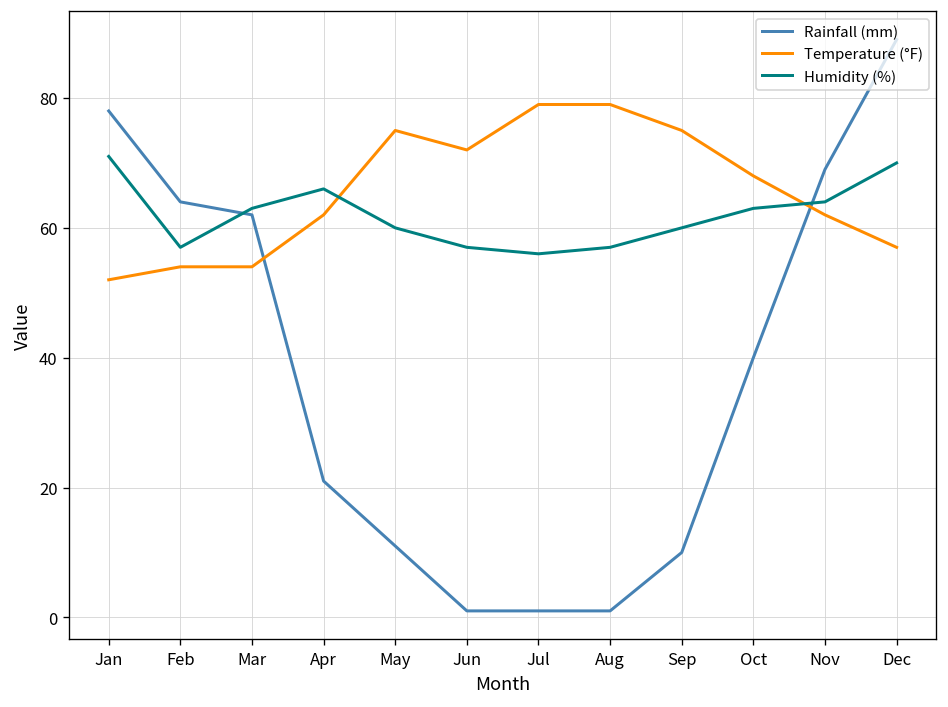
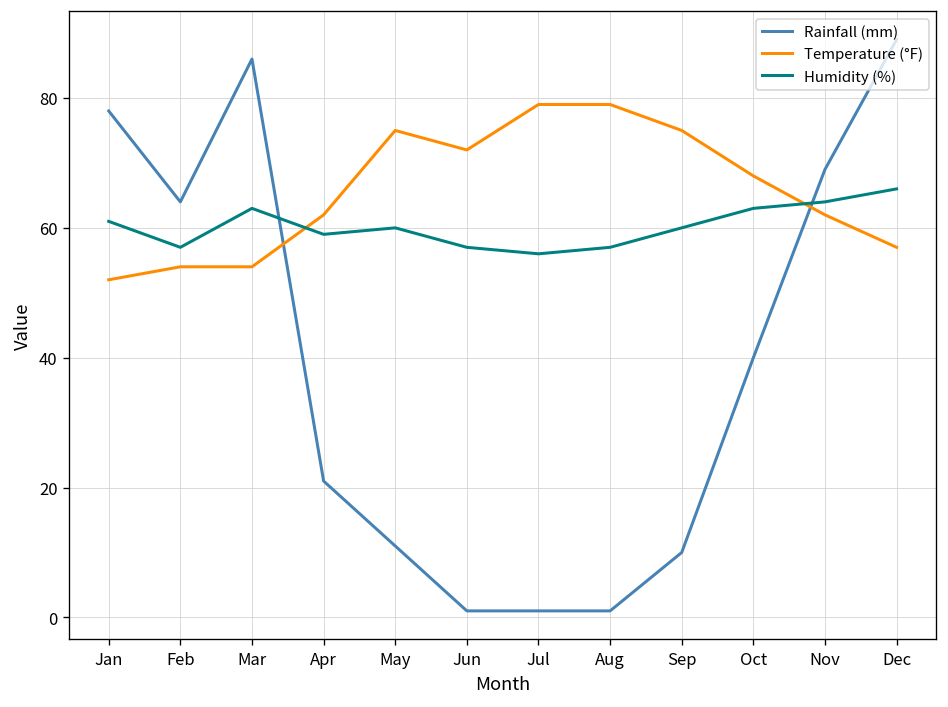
Humidity (%), Jan: 71 -> 61
Rainfall (mm), Mar: 62 -> 86
Humidity (%), Apr: 66 -> 59
Humidity (%), Dec: 70 -> 66
